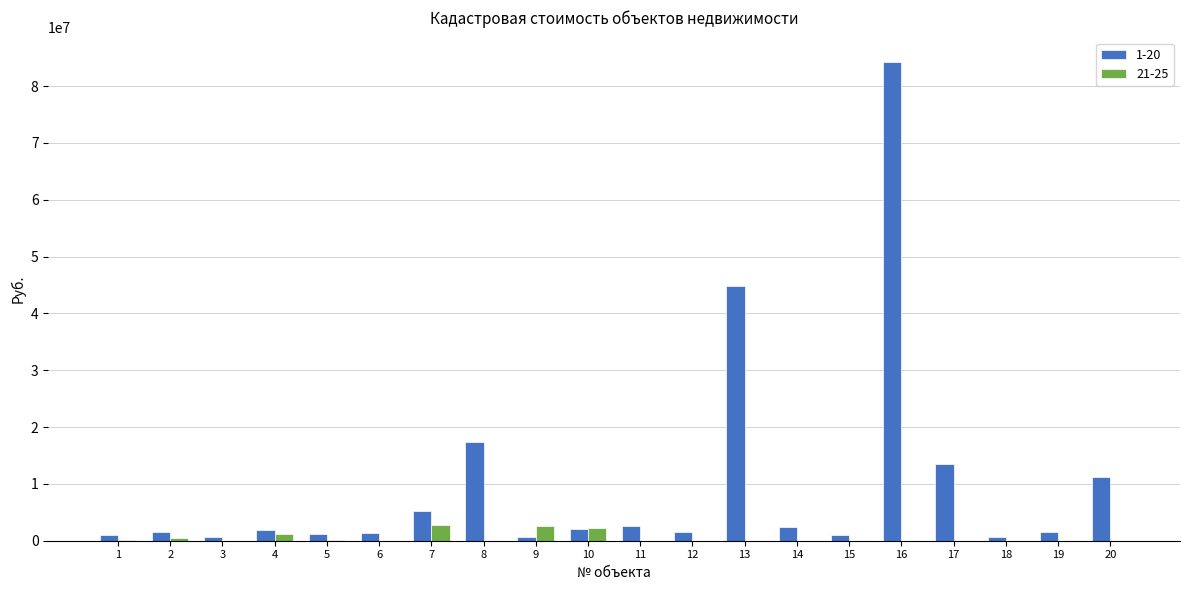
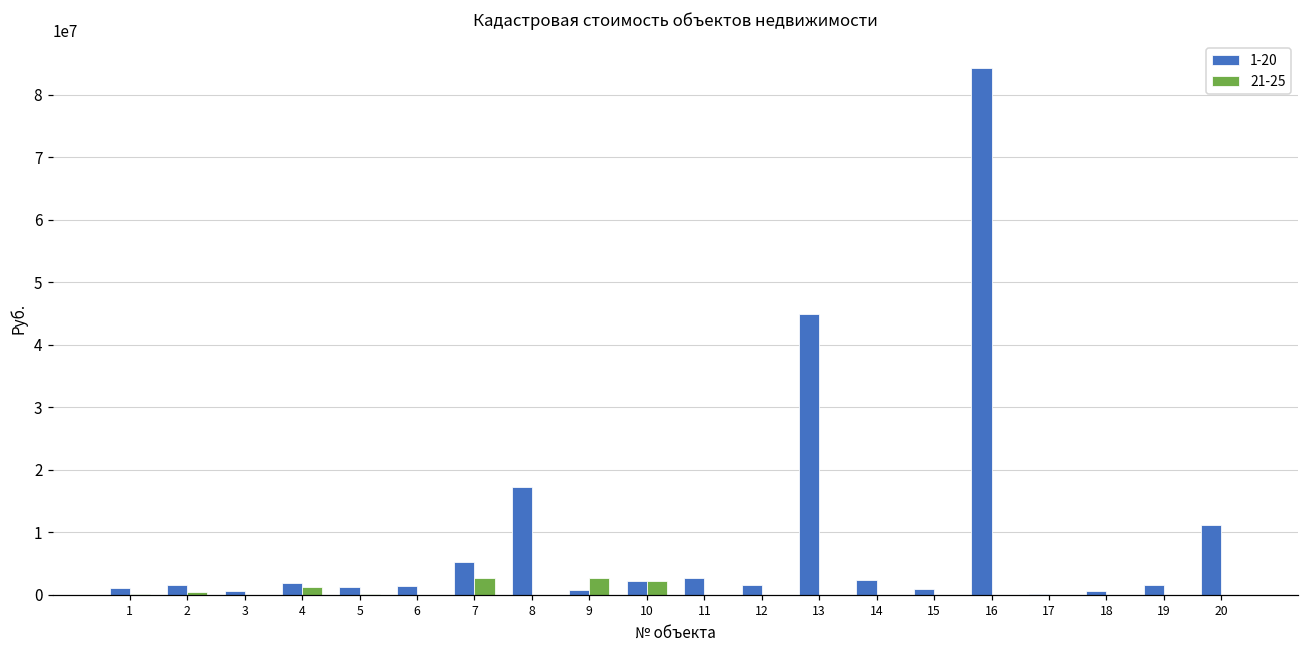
1-20, 17: 13000000 -> 0
